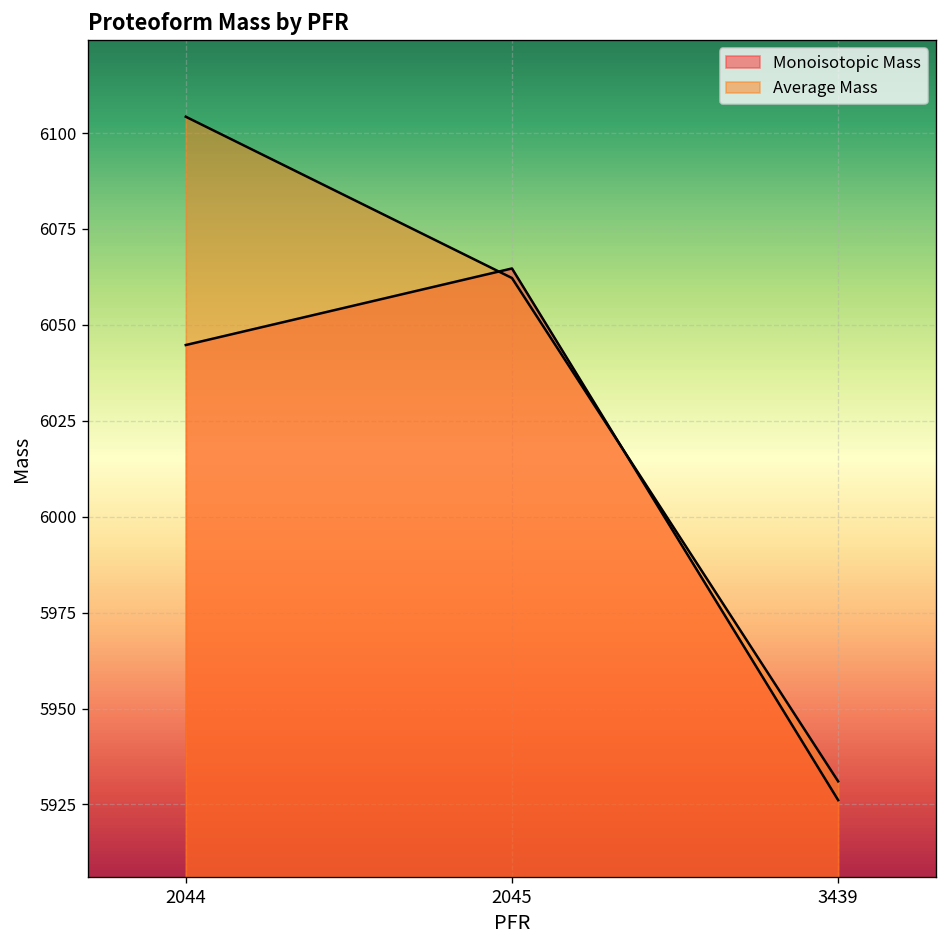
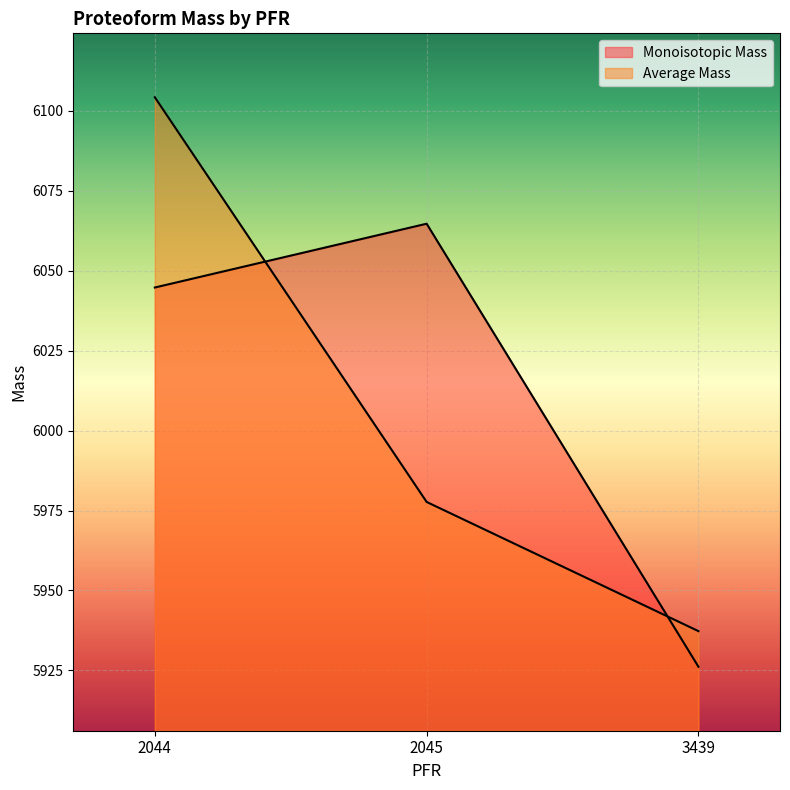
Average Mass, 2045: 6062 -> 5978
Average Mass, 3439: 5931 -> 5937
